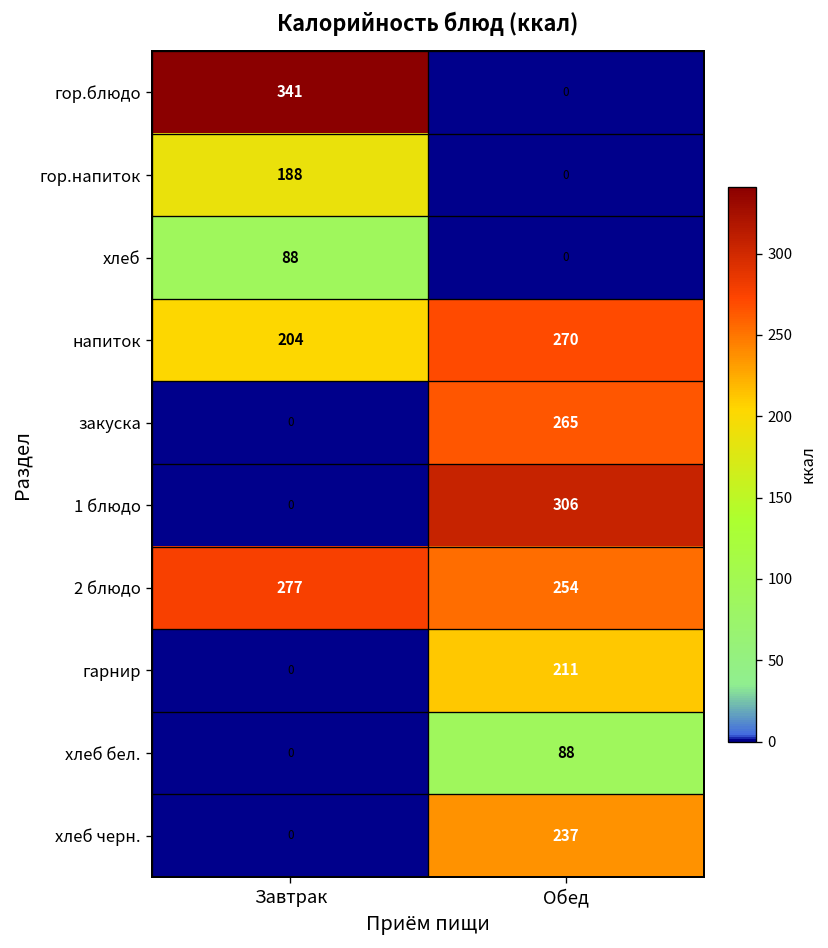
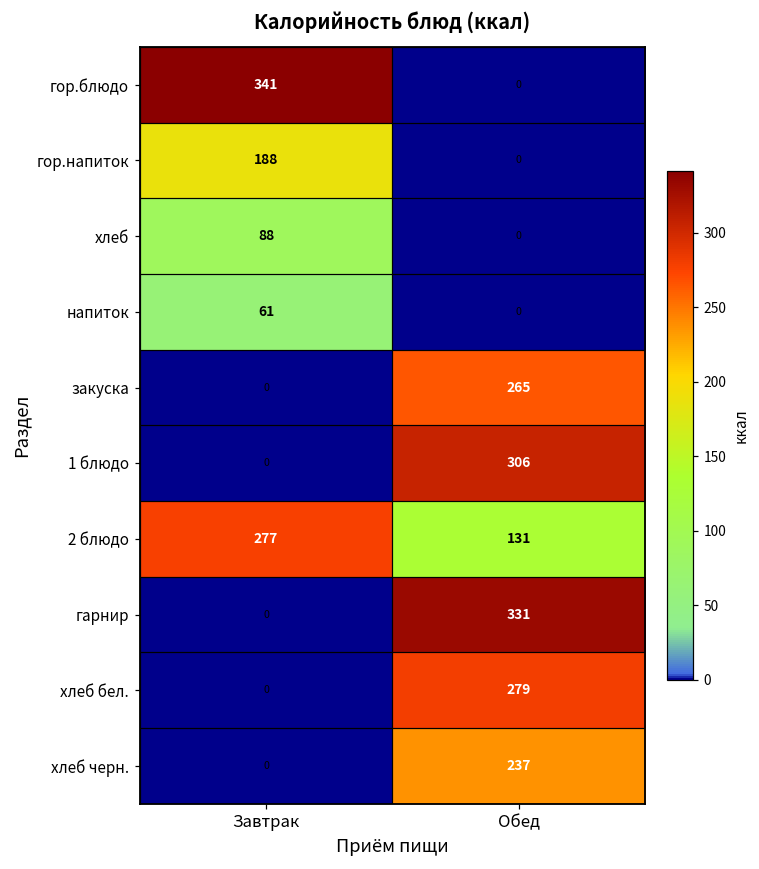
напиток, Завтрак: 204 -> 61
напиток, Обед: 270 -> 0
2 блюдо, Обед: 254 -> 131
гарнир, Обед: 211 -> 331
хлеб бел., Обед: 88 -> 279
